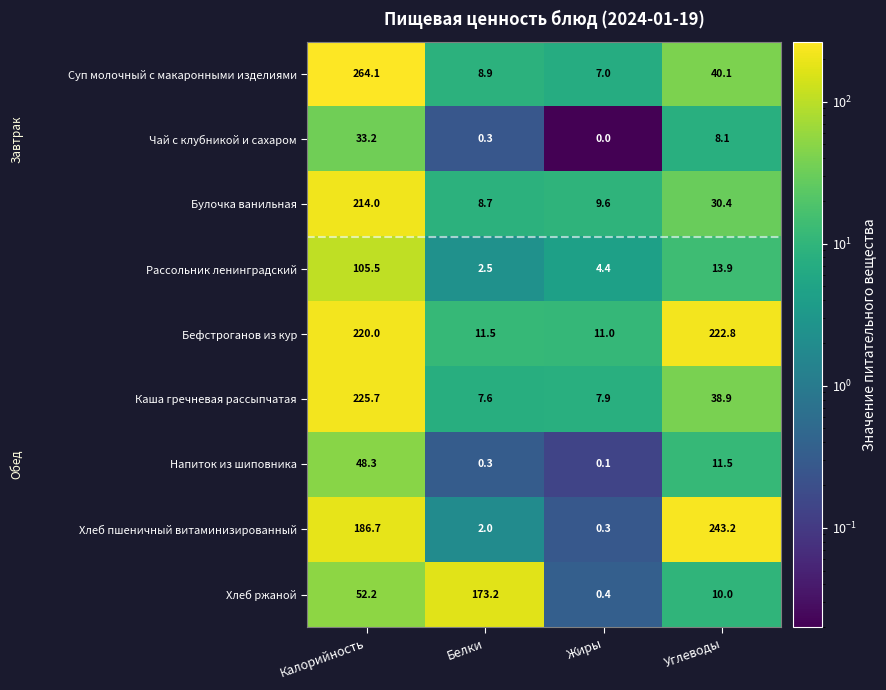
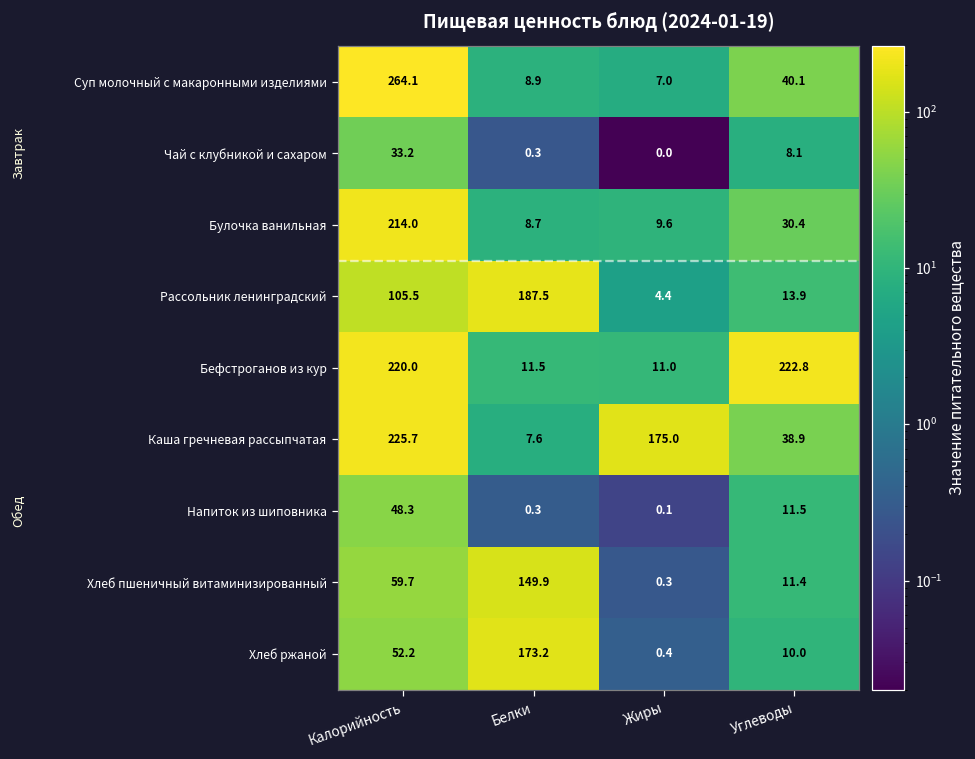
Рассольник ленинградский, Белки: 2.5 -> 187.5
Каша гречневая рассыпчатая, Жиры: 7.9 -> 175.0
Хлеб пшеничный витаминизированный, Калорийность: 186.7 -> 59.7
Хлеб пшеничный витаминизированный, Белки: 2.0 -> 149.9
Хлеб пшеничный витаминизированный, Углеводы: 243.2 -> 11.4
